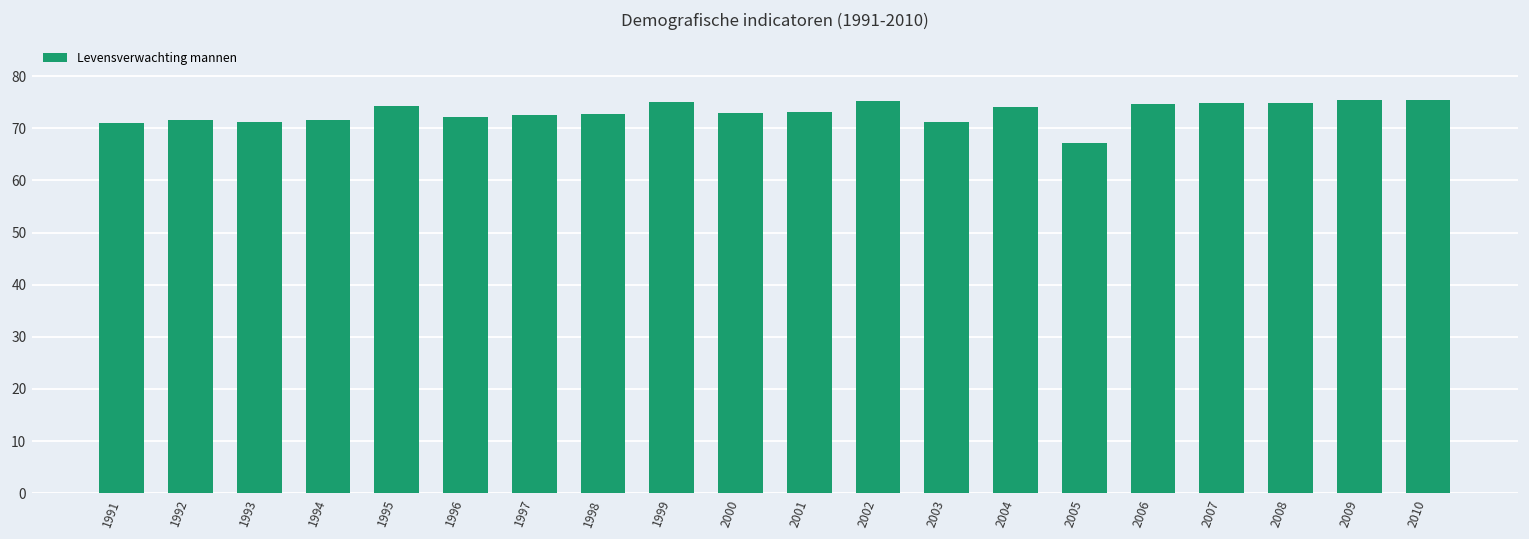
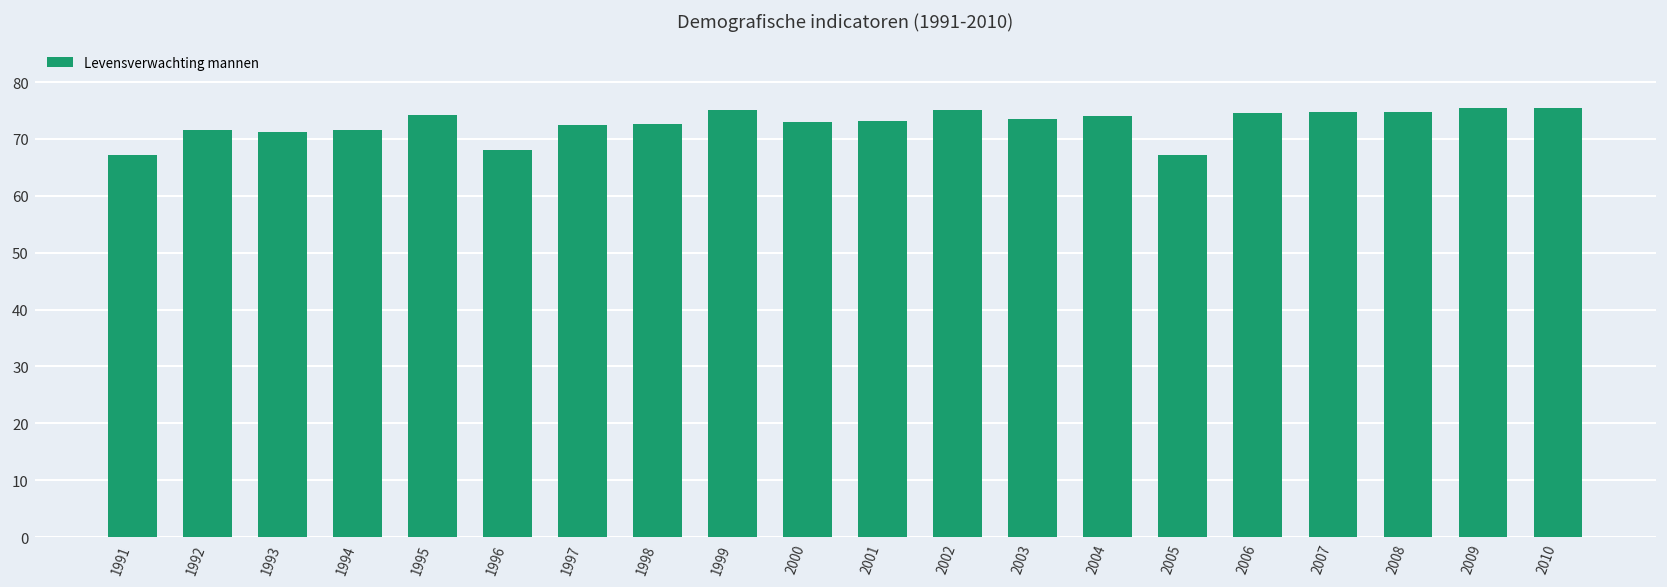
1991: 71 -> 67
1996: 72 -> 68
2003: 71 -> 73
